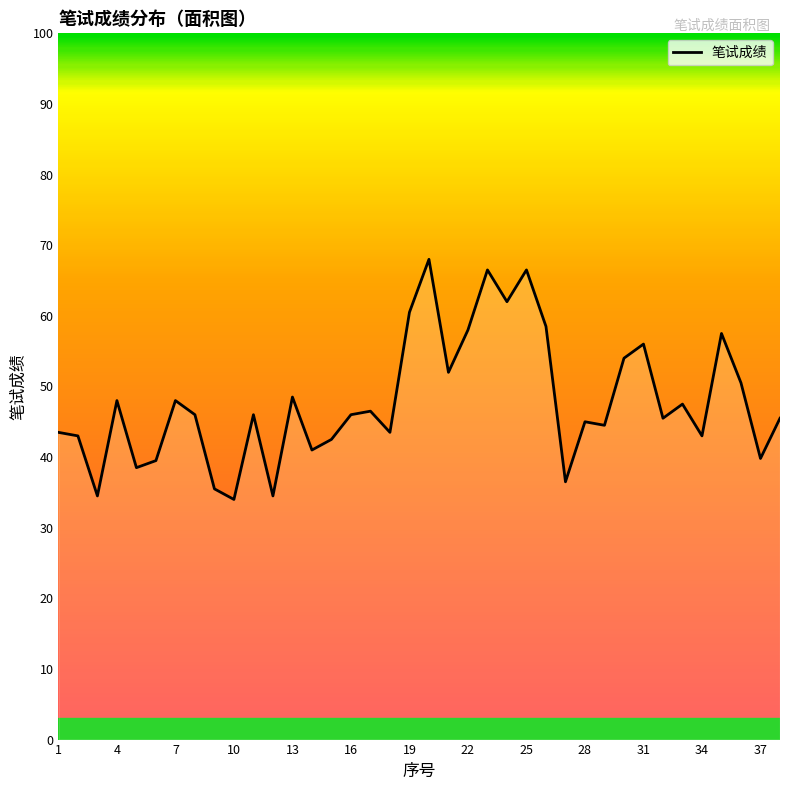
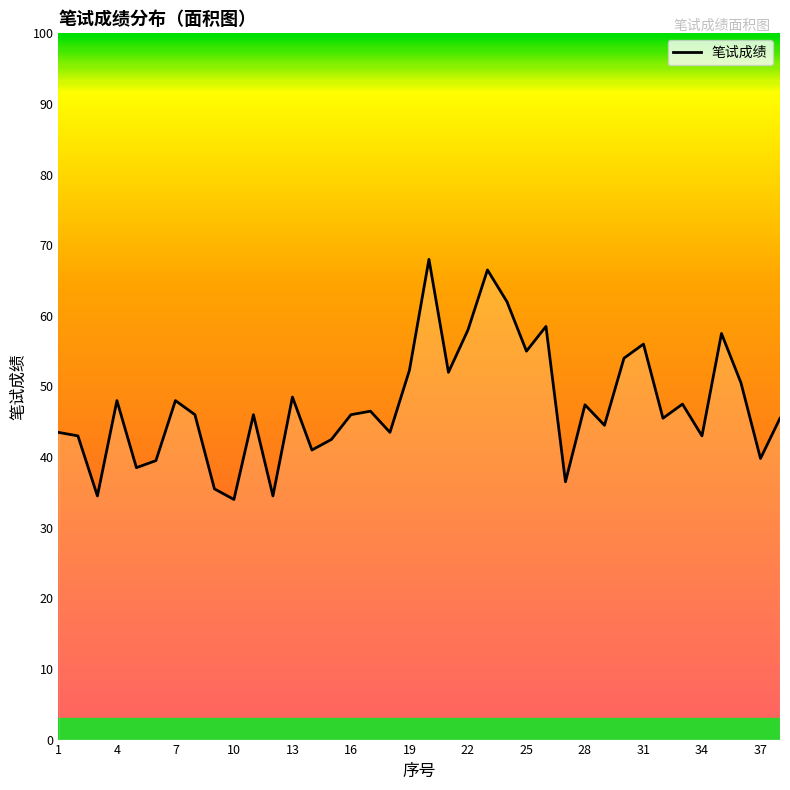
19: 61 -> 52
25: 67 -> 55
28: 45 -> 47
